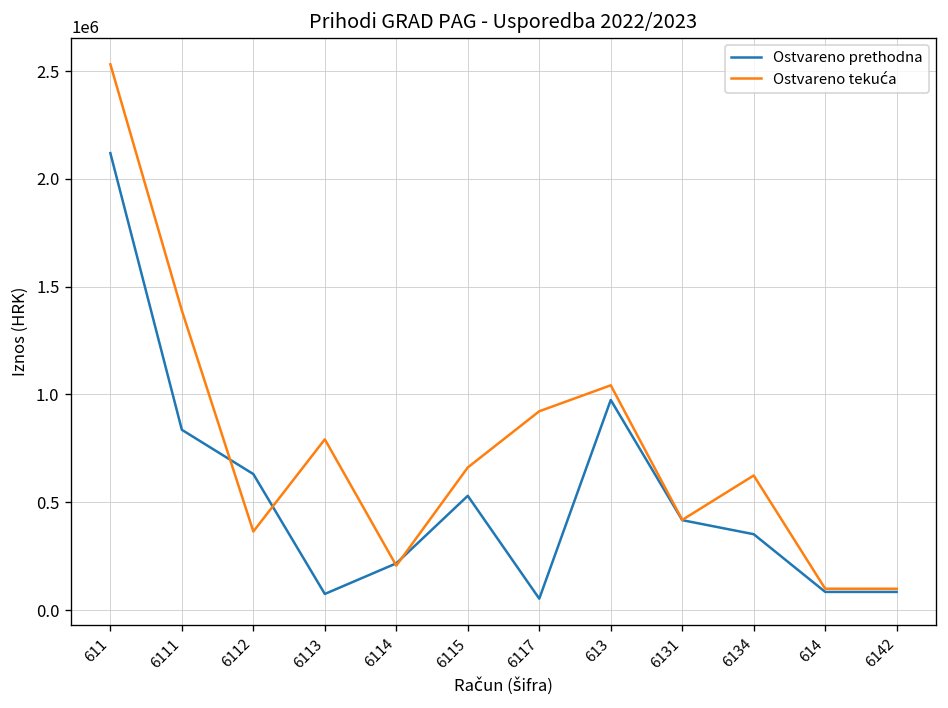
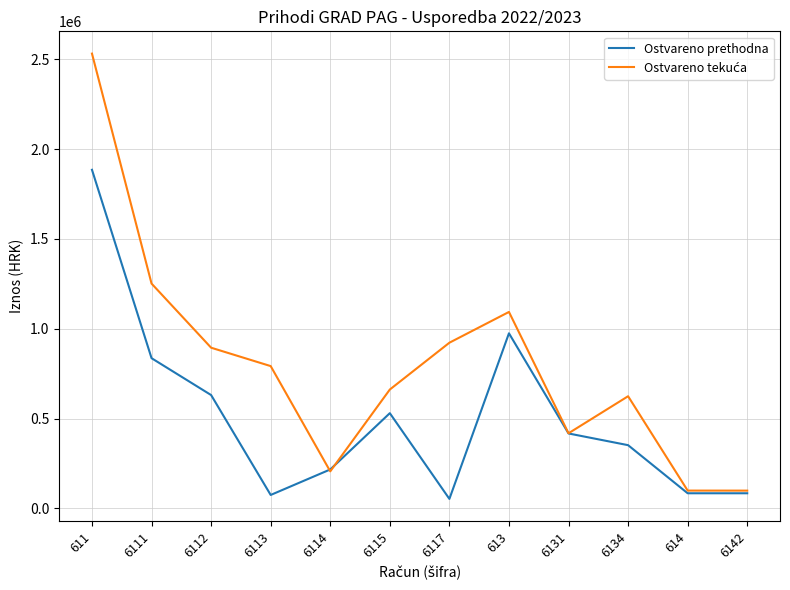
Ostvareno prethodna, 611: 2120000 -> 1880000
Ostvareno tekuća, 6111: 1390000 -> 1250000
Ostvareno tekuća, 6112: 360000 -> 890000
Ostvareno tekuća, 613: 1040000 -> 1090000
